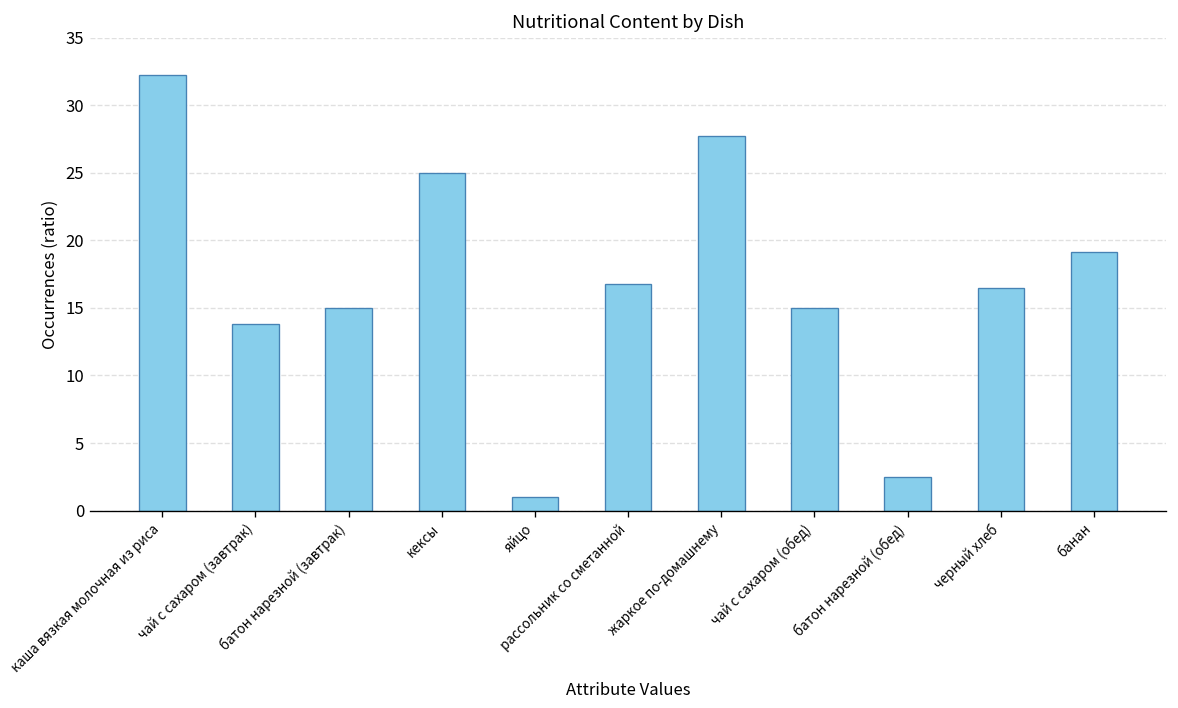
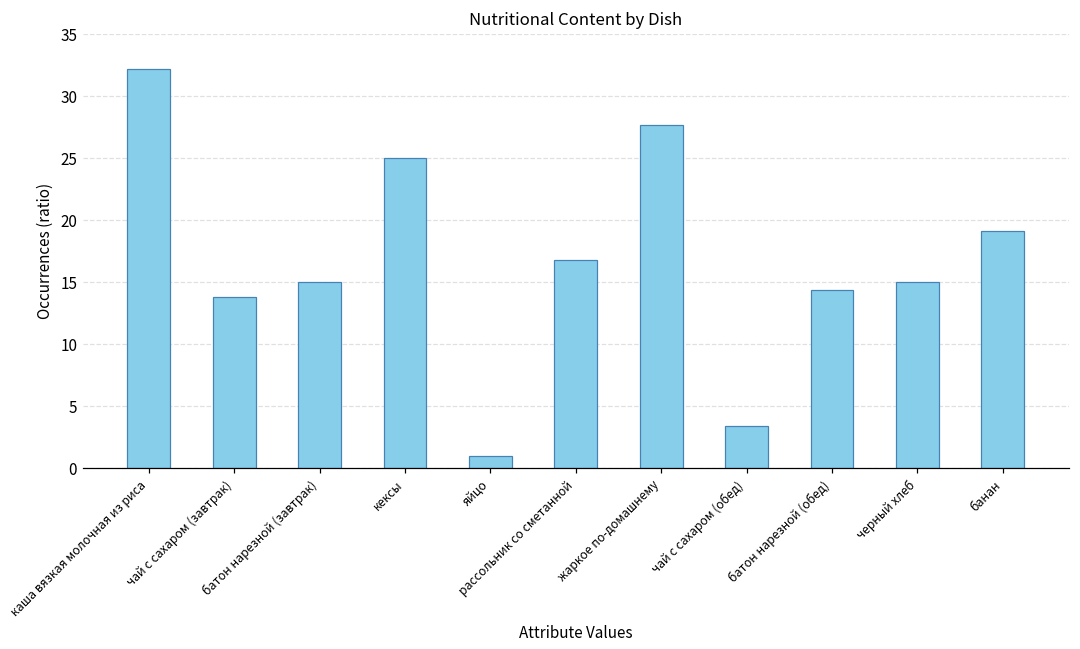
чай с сахаром (обед): 15.0 -> 3.4
батон нарезной (обед): 2.5 -> 14.4
черный хлеб: 16.5 -> 15.0
